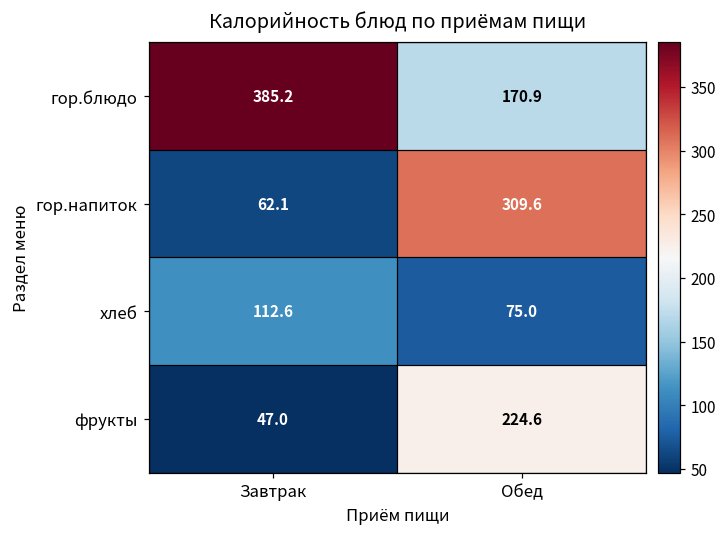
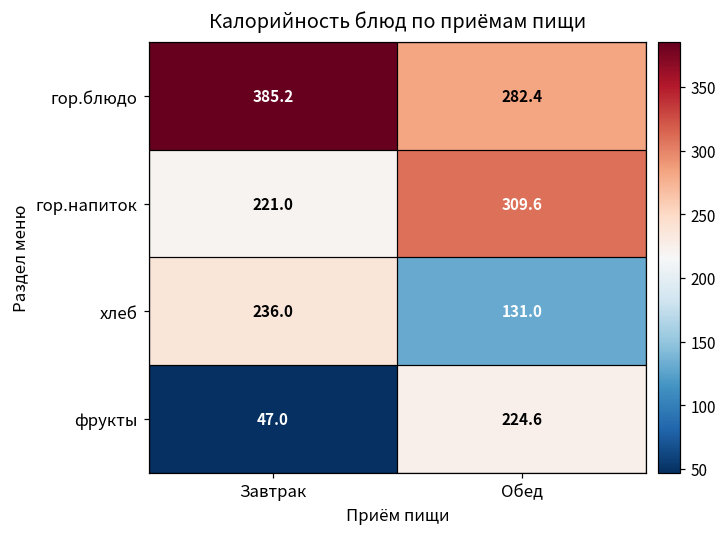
гор.блюдо, Обед: 170.9 -> 282.4
гор.напиток, Завтрак: 62.1 -> 221.0
хлеб, Завтрак: 112.6 -> 236.0
хлеб, Обед: 75.0 -> 131.0
